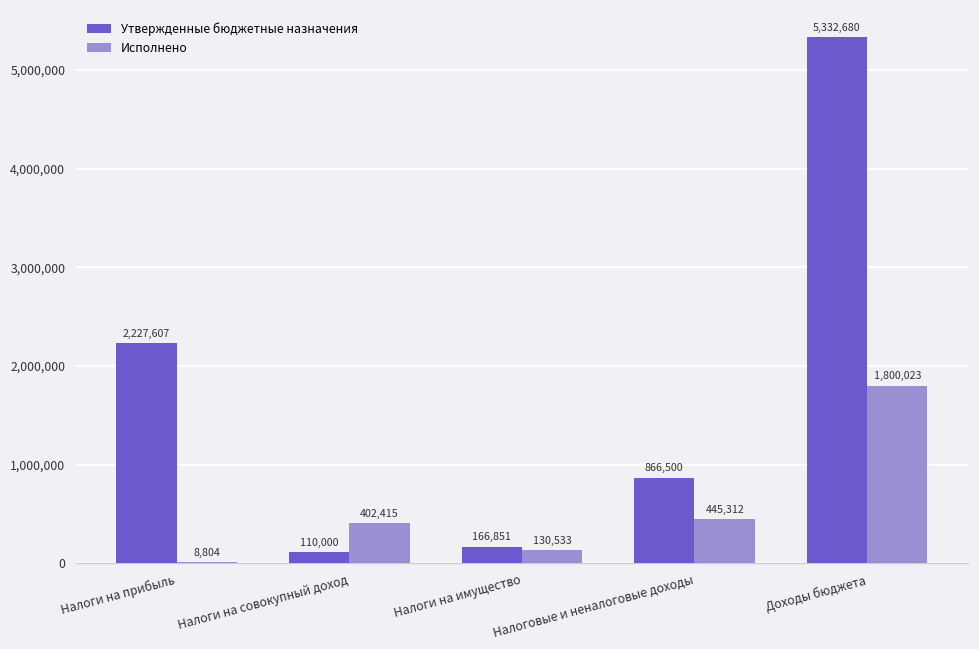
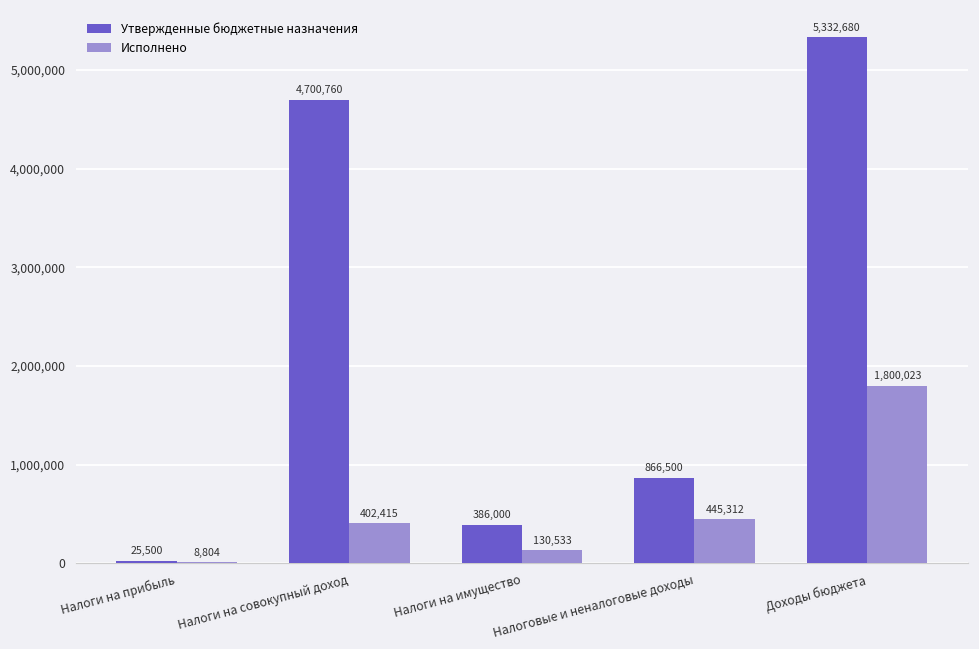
Утвержденные бюджетные назначения, Налоги на прибыль: 2,227,607 -> 25,500
Утвержденные бюджетные назначения, Налоги на совокупный доход: 110,000 -> 4,700,760
Утвержденные бюджетные назначения, Налоги на имущество: 166,851 -> 386,000
